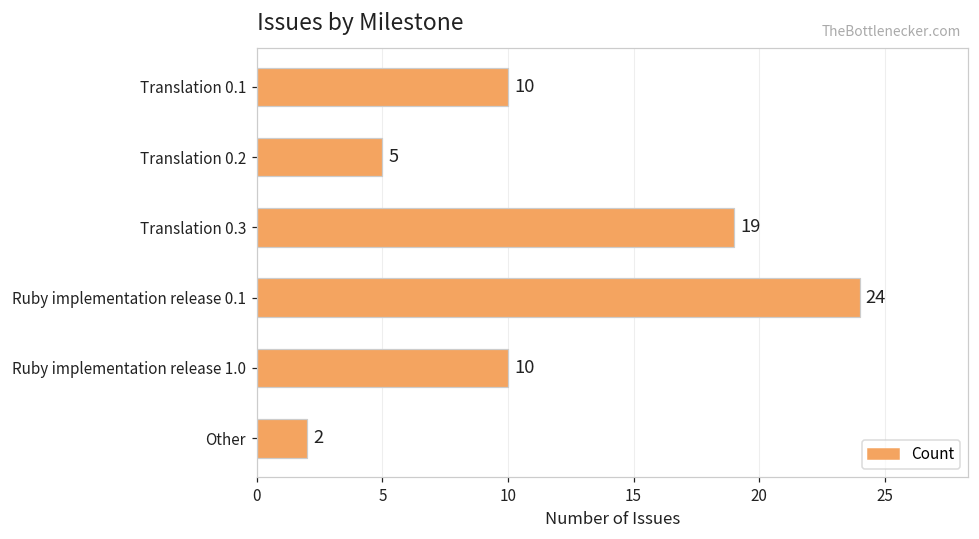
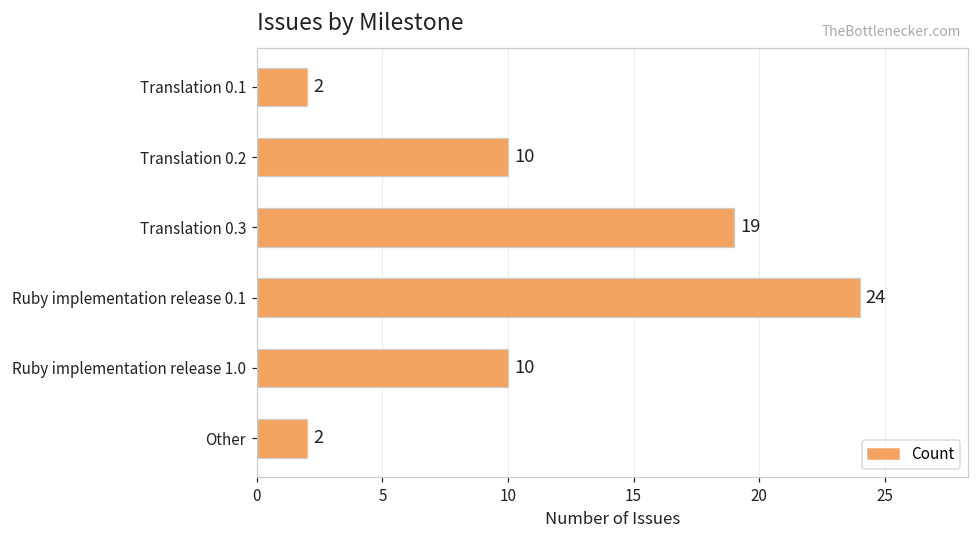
Translation 0.1: 10 -> 2
Translation 0.2: 5 -> 10
